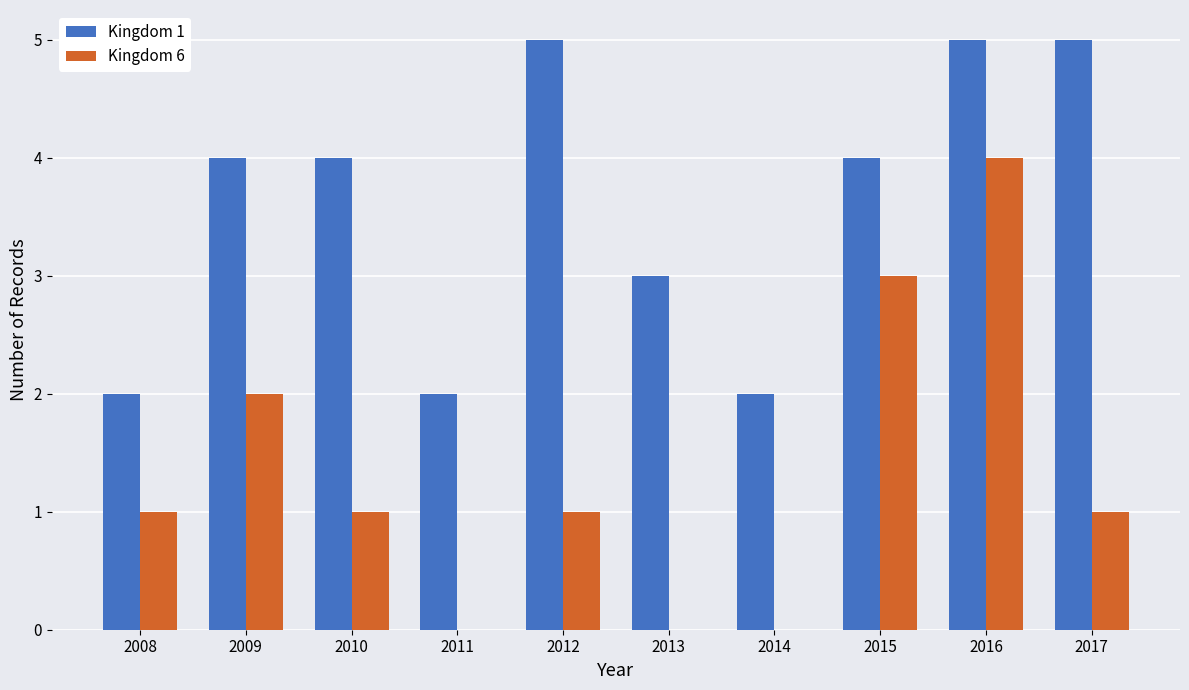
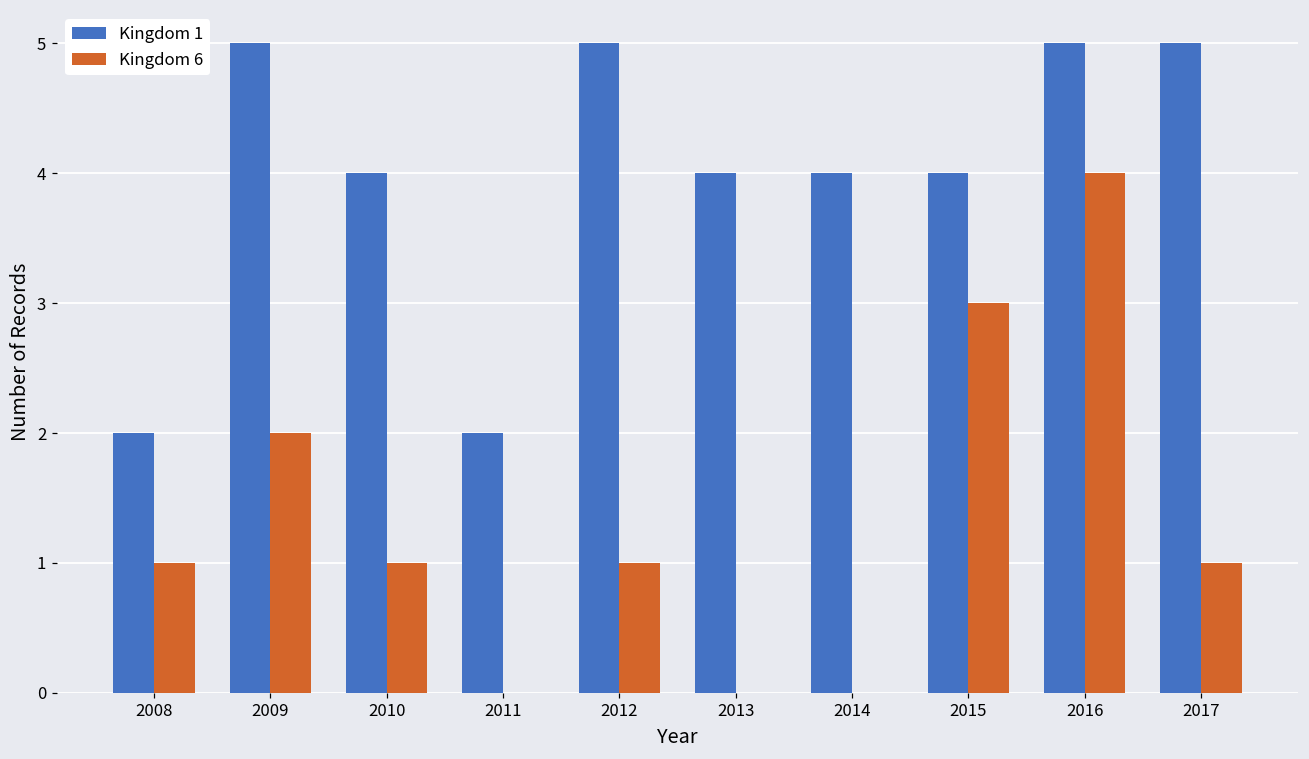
Kingdom 1, 2009: 4 -> 5
Kingdom 1, 2013: 3 -> 4
Kingdom 1, 2014: 2 -> 4
